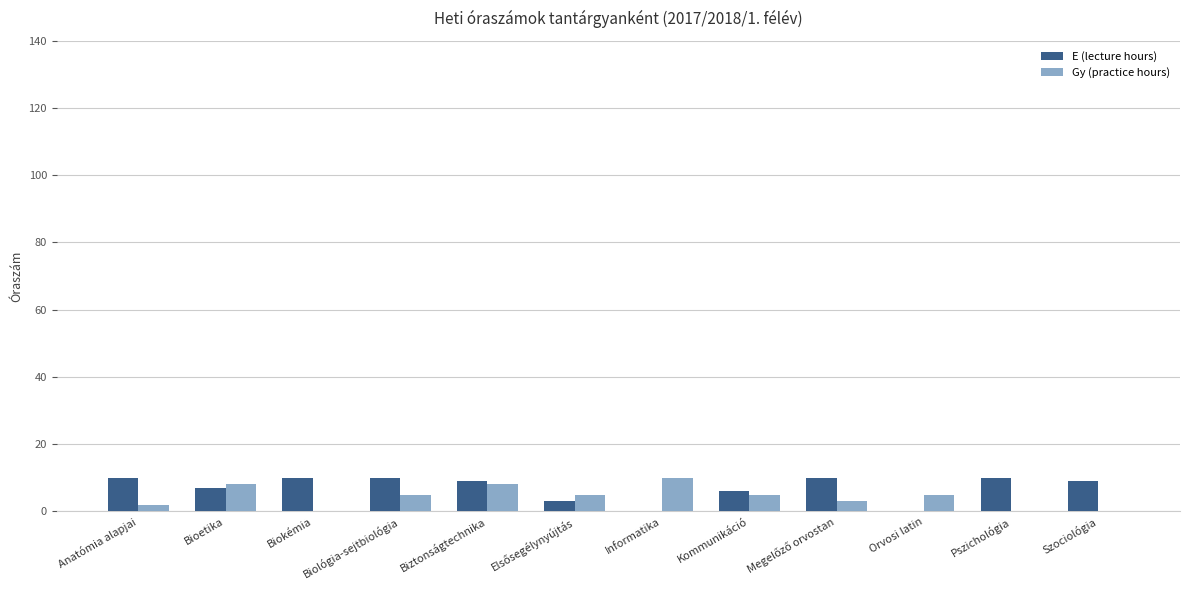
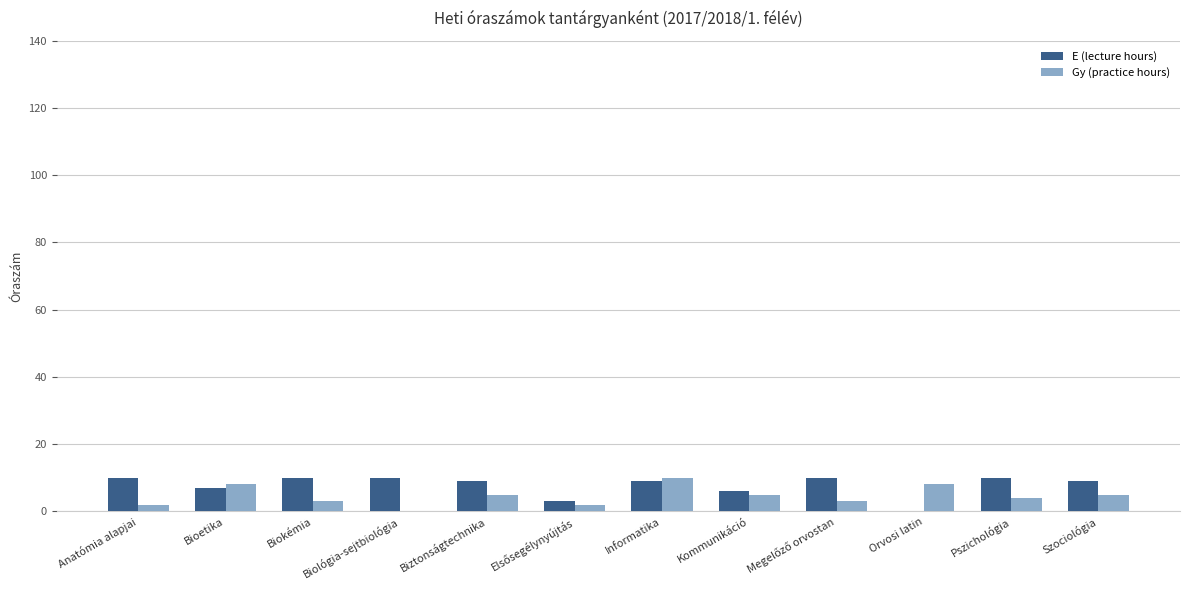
Gy (practice hours), Biokémia: 0 -> 3
Gy (practice hours), Biológia-sejtbiológia: 5 -> 0
Gy (practice hours), Biztonságtechnika: 8 -> 5
Gy (practice hours), Elsősegélynyújtás: 5 -> 2
E (lecture hours), Informatika: 0 -> 9
Gy (practice hours), Orvosi latin: 5 -> 8
Gy (practice hours), Pszichológia: 0 -> 4
Gy (practice hours), Szociológia: 0 -> 5
